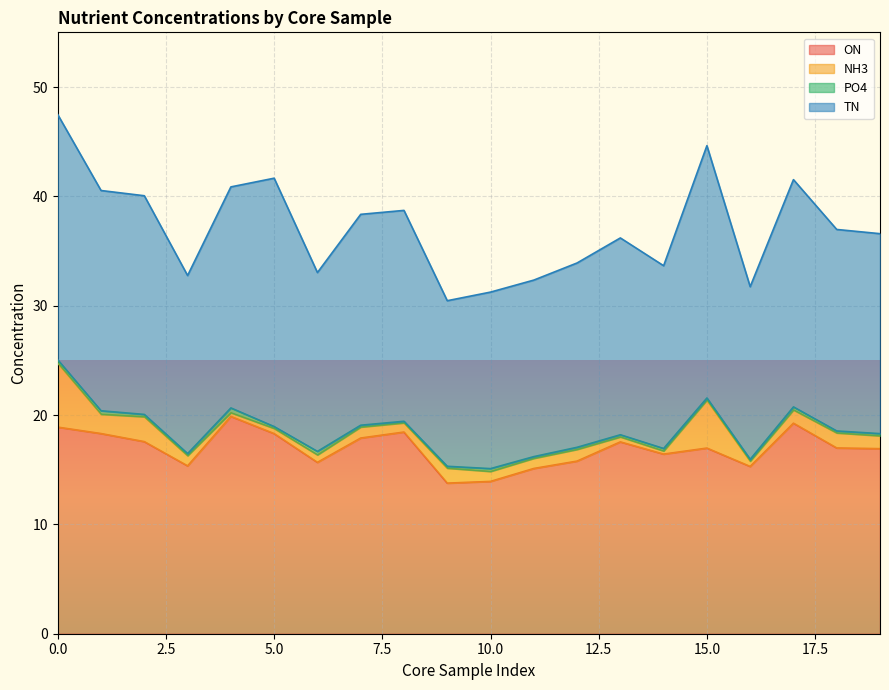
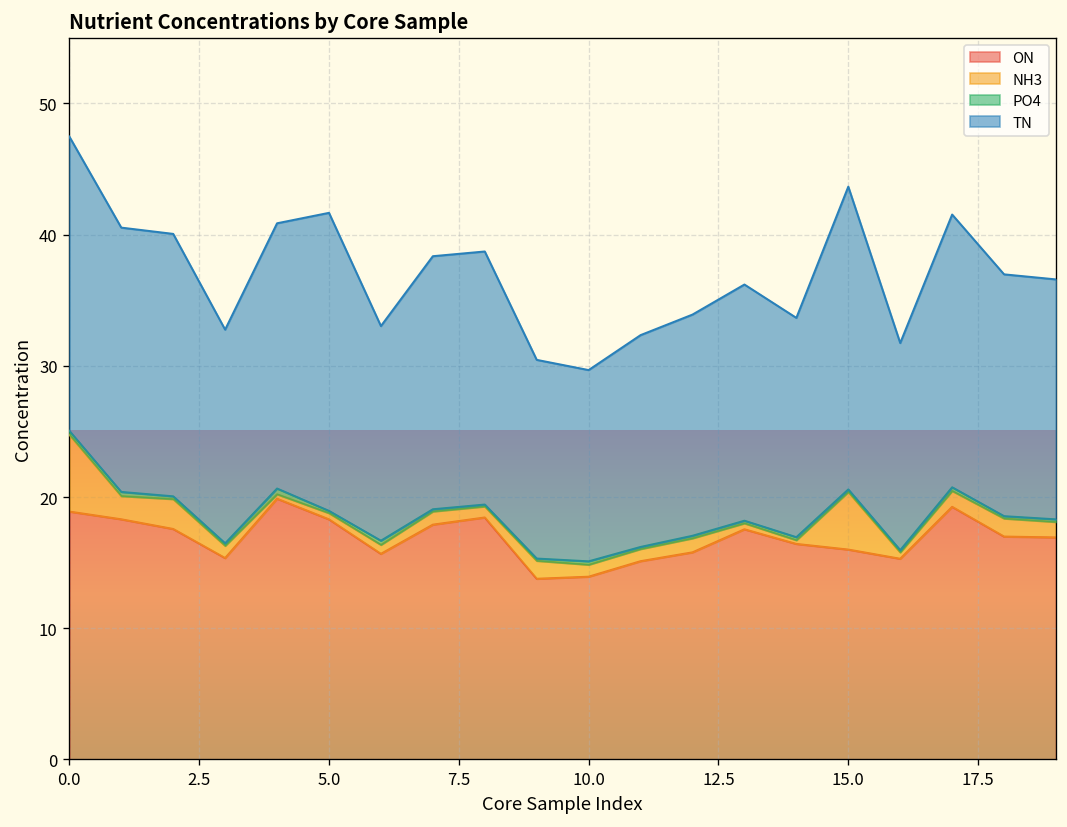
TN, 10.0: 16.1 -> 14.6
ON, 15.0: 17.0 -> 16.0
